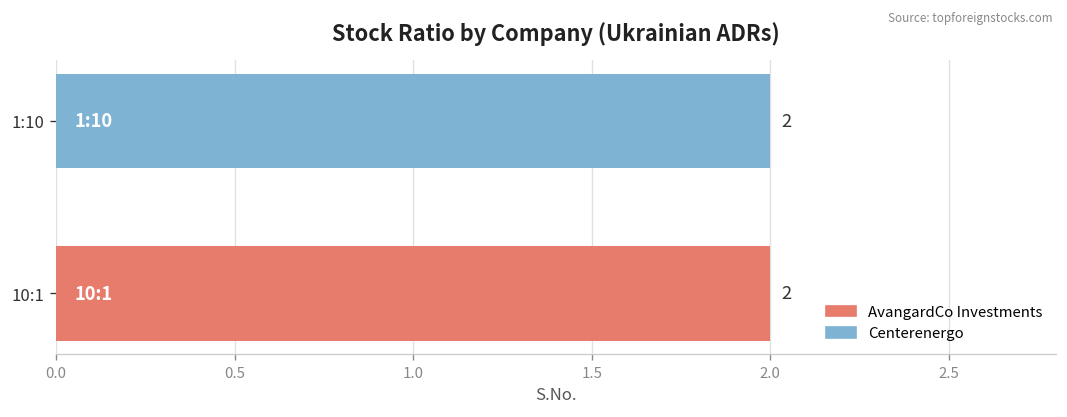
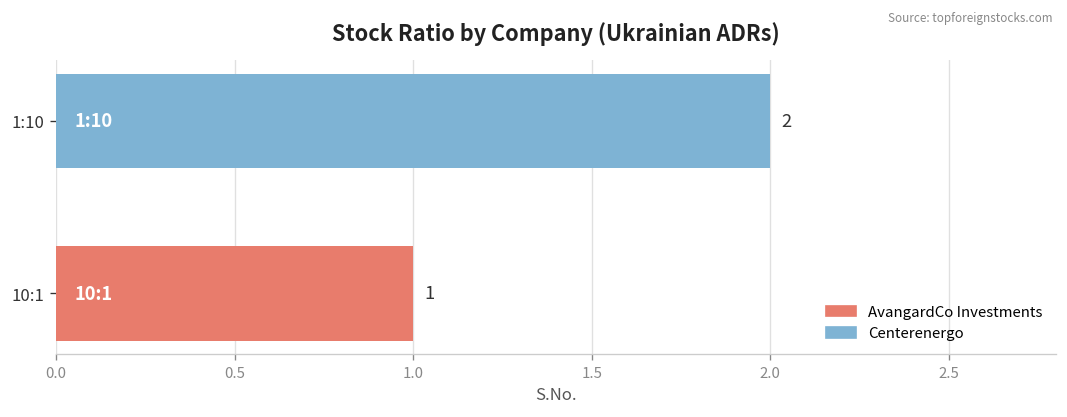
10:1: 2 -> 1
